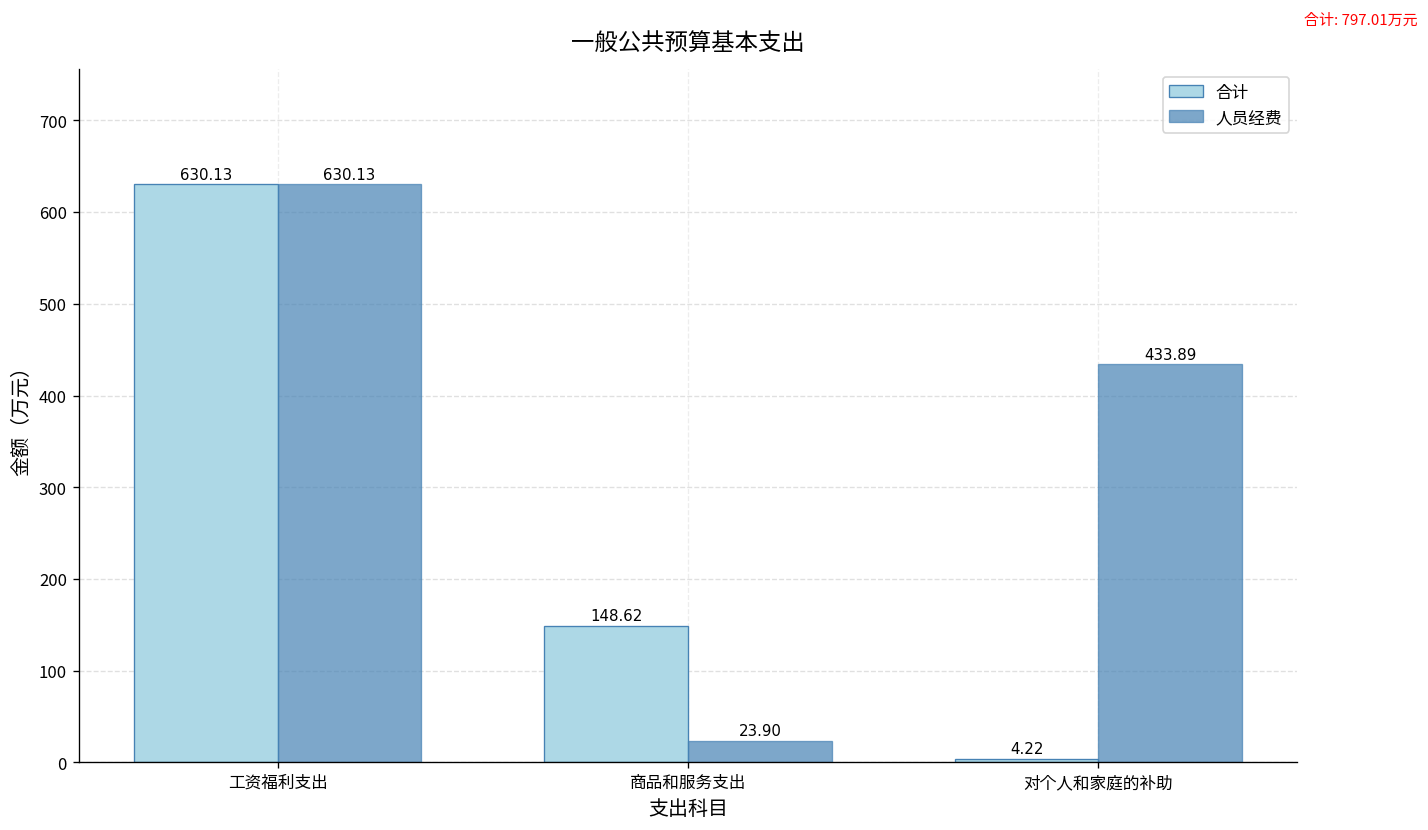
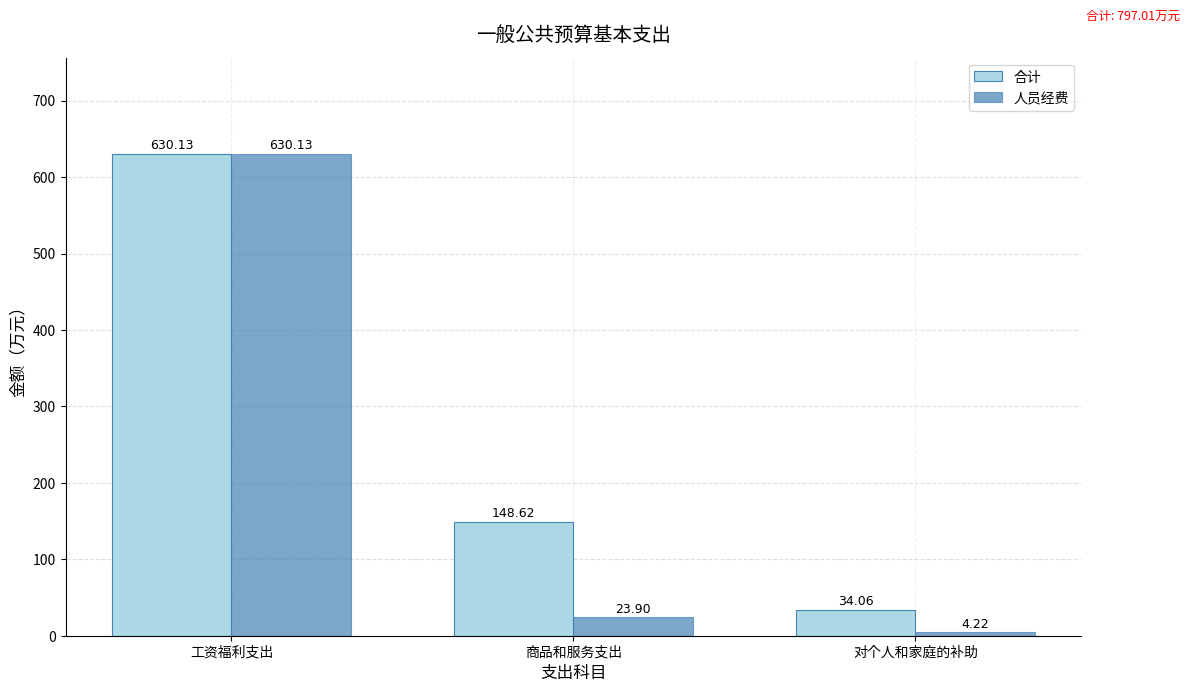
合计, 对个人和家庭的补助: 4.22 -> 34.06
人员经费, 对个人和家庭的补助: 433.89 -> 4.22
